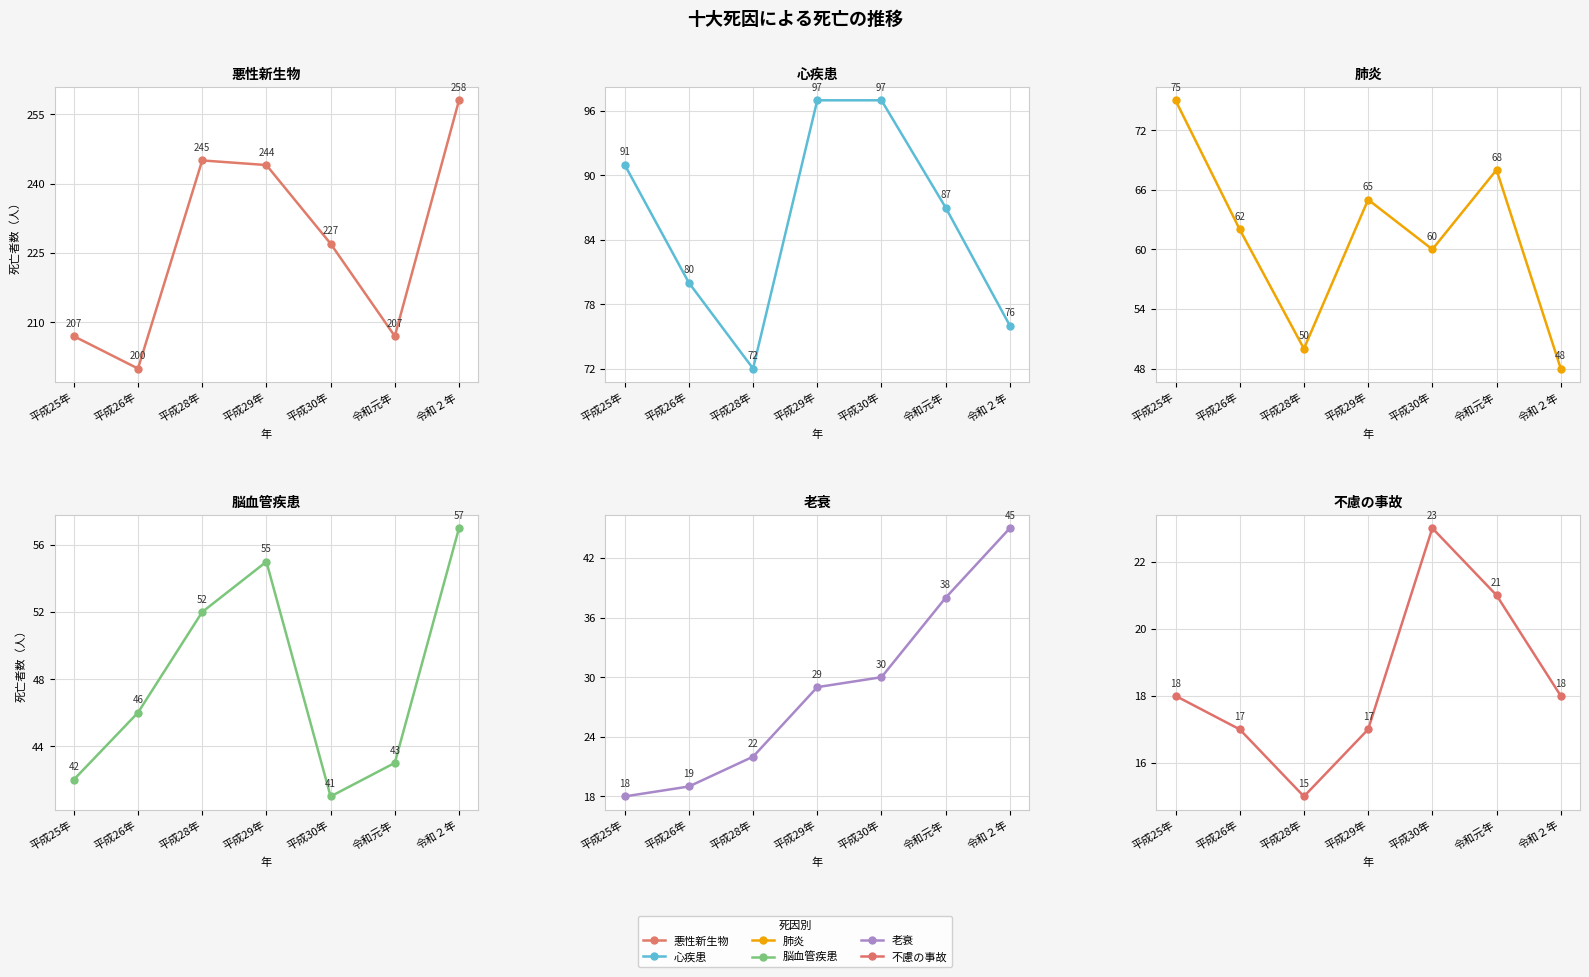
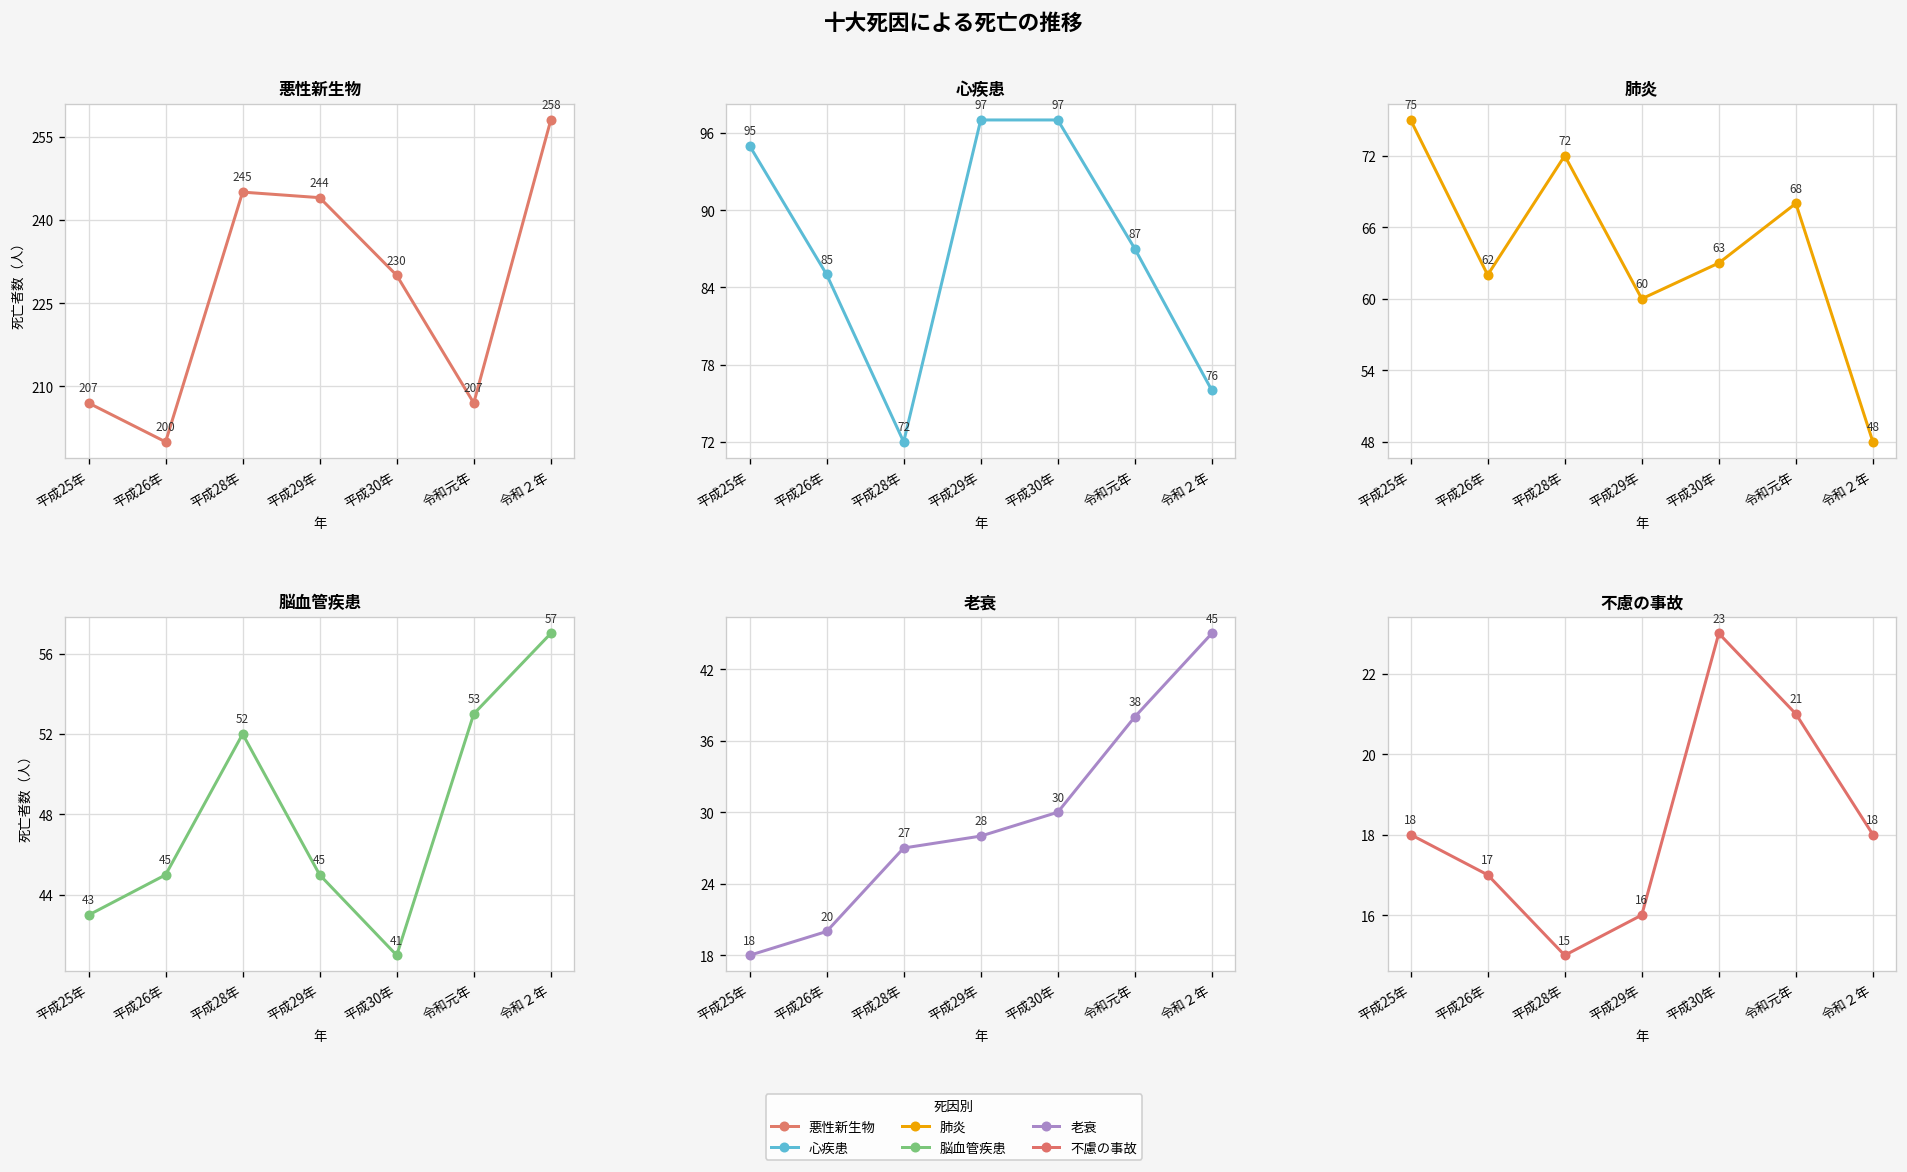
悪性新生物, 平成30年: 227 -> 230
心疾患, 平成25年: 91 -> 95
心疾患, 平成26年: 80 -> 85
肺炎, 平成28年: 50 -> 72
肺炎, 平成29年: 65 -> 60
肺炎, 平成30年: 60 -> 63
脳血管疾患, 平成25年: 42 -> 43
脳血管疾患, 平成26年: 46 -> 45
脳血管疾患, 平成29年: 55 -> 45
脳血管疾患, 令和元年: 43 -> 53
老衰, 平成26年: 19 -> 20
老衰, 平成28年: 22 -> 27
老衰, 平成29年: 29 -> 28
不慮の事故, 平成29年: 17 -> 16
